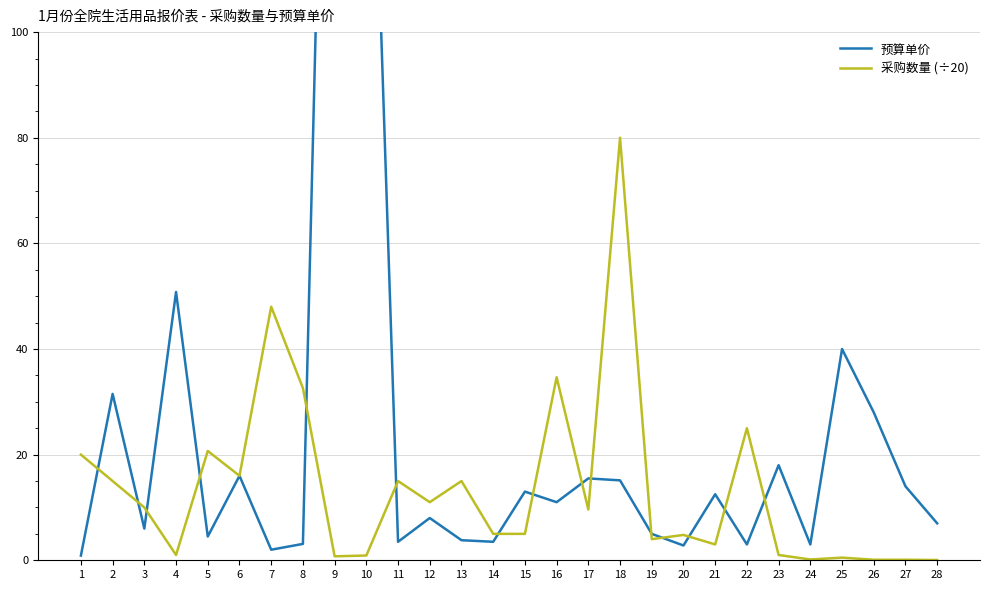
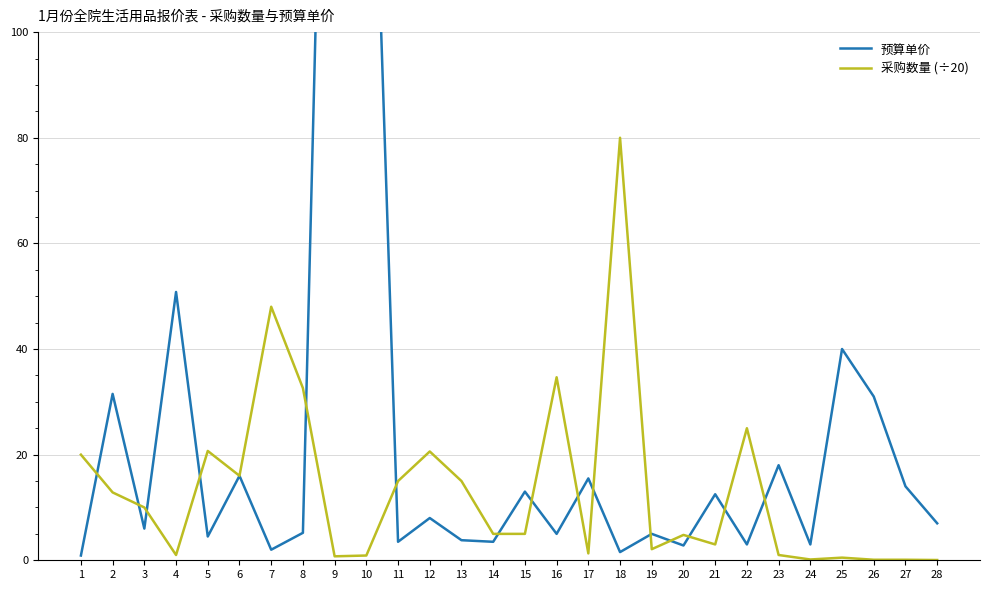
采购数量 (÷20), 2: 15 -> 13
预算单价, 8: 3 -> 5
采购数量 (÷20), 12: 11 -> 21
预算单价, 16: 11 -> 5
采购数量 (÷20), 17: 10 -> 1
预算单价, 18: 15 -> 2
采购数量 (÷20), 19: 4 -> 2
预算单价, 26: 28 -> 31
